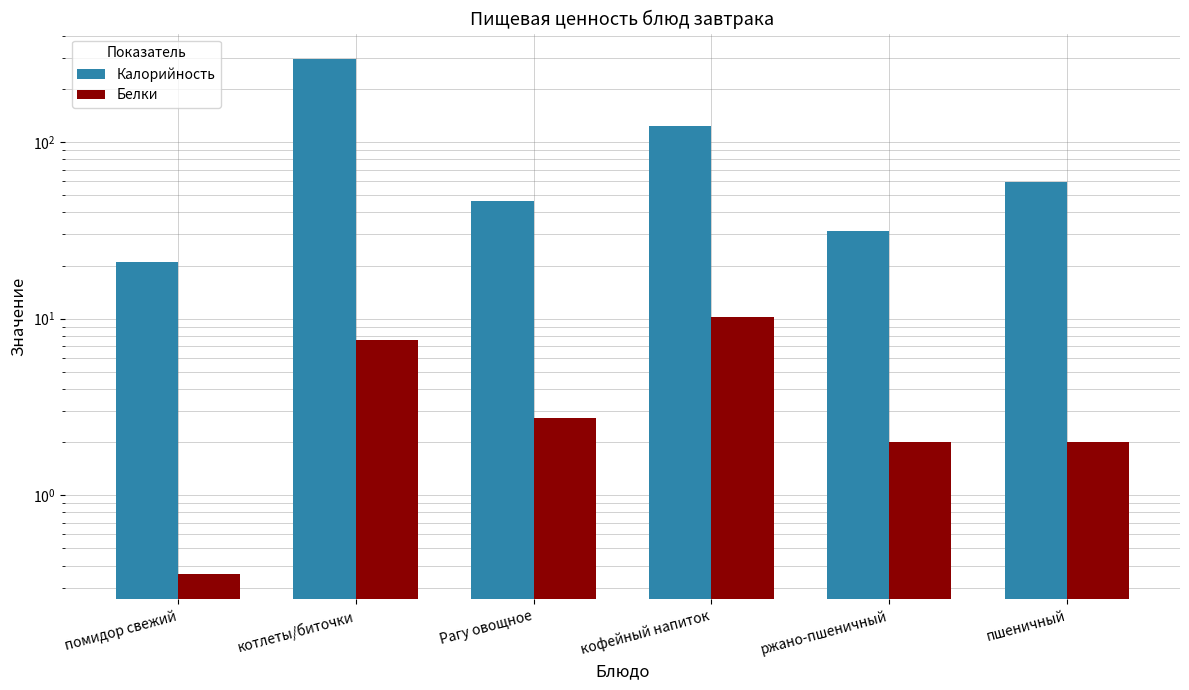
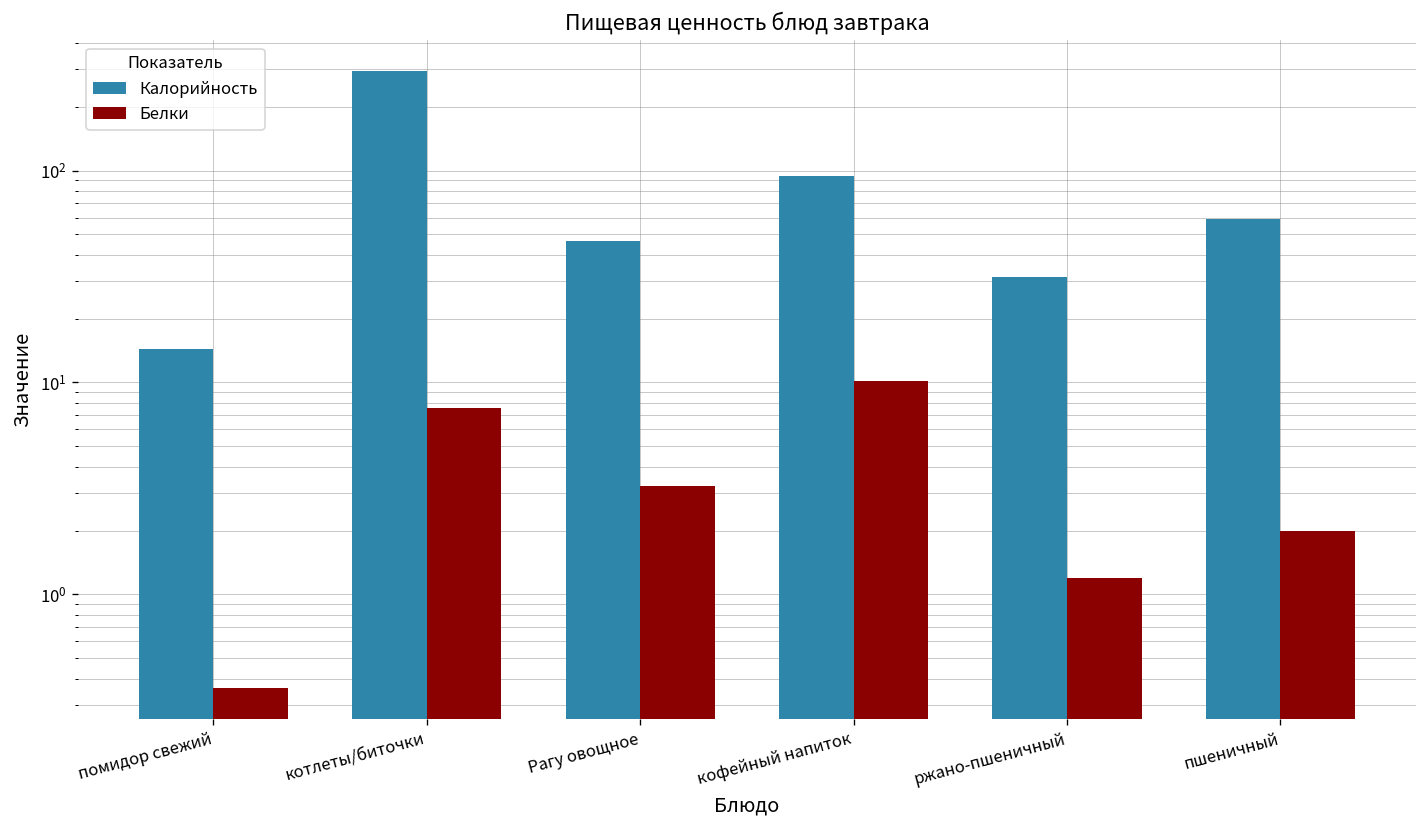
Калорийность, помидор свежий: 21 -> 14
Белки, Рагу овощное: 2.7 -> 3.2
Калорийность, кофейный напиток: 120 -> 90
Белки, ржано-пшеничный: 2.0 -> 1.2
